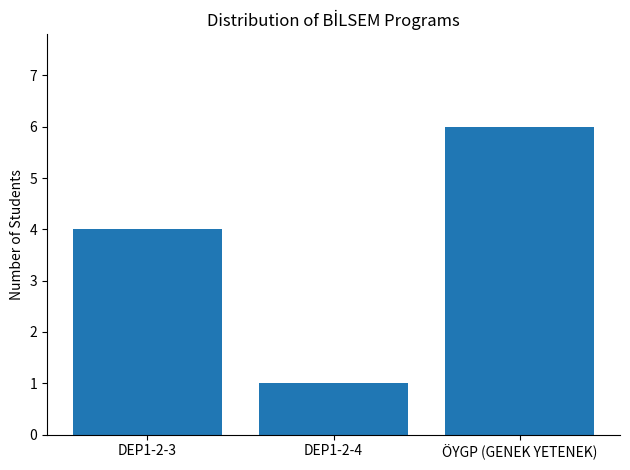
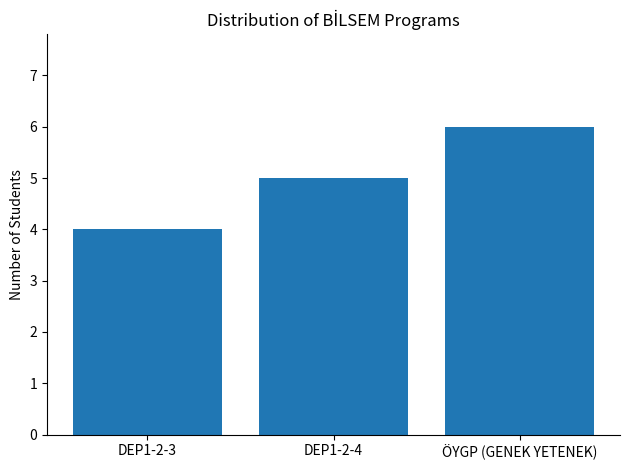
DEP1-2-4: 1 -> 5
